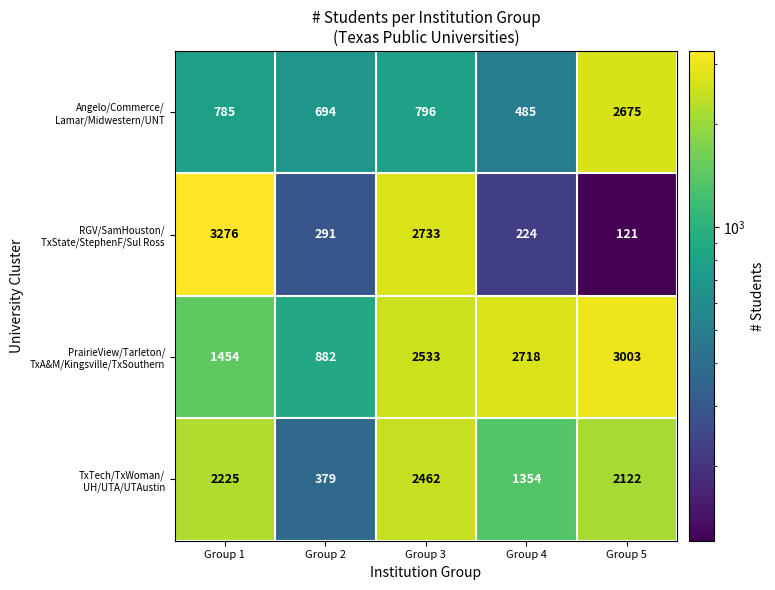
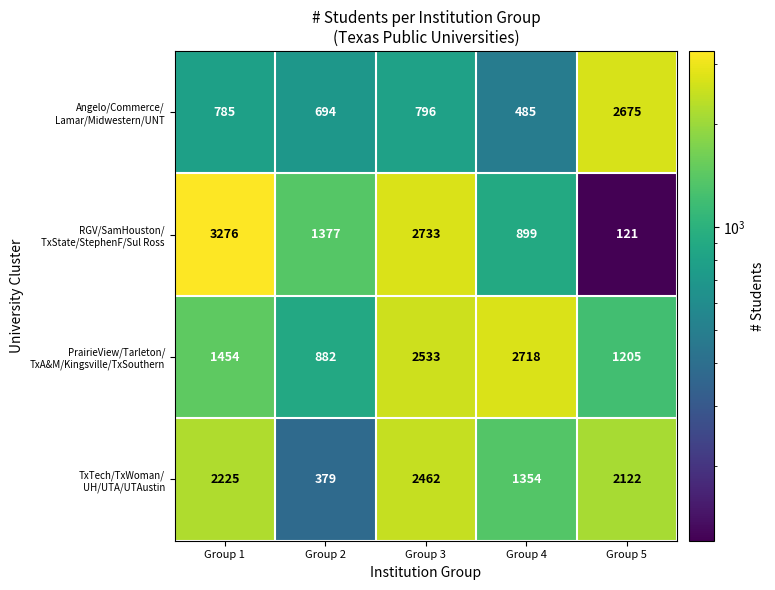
RGV/SamHouston/ TxState/StephenF/Sul Ross, Group 2: 291 -> 1377
RGV/SamHouston/ TxState/StephenF/Sul Ross, Group 4: 224 -> 899
PrairieView/Tarleton/ TxA&M/Kingsville/TxSouthern, Group 5: 3003 -> 1205
